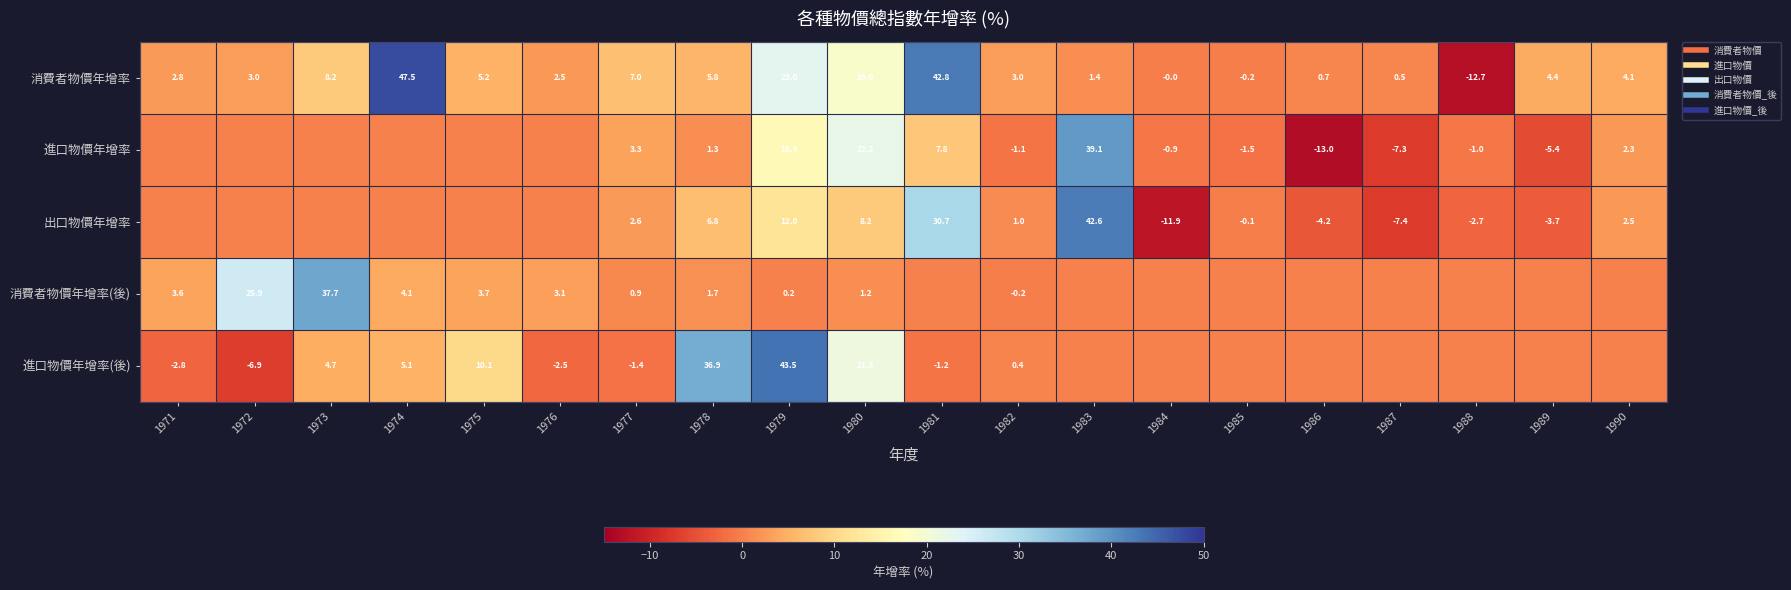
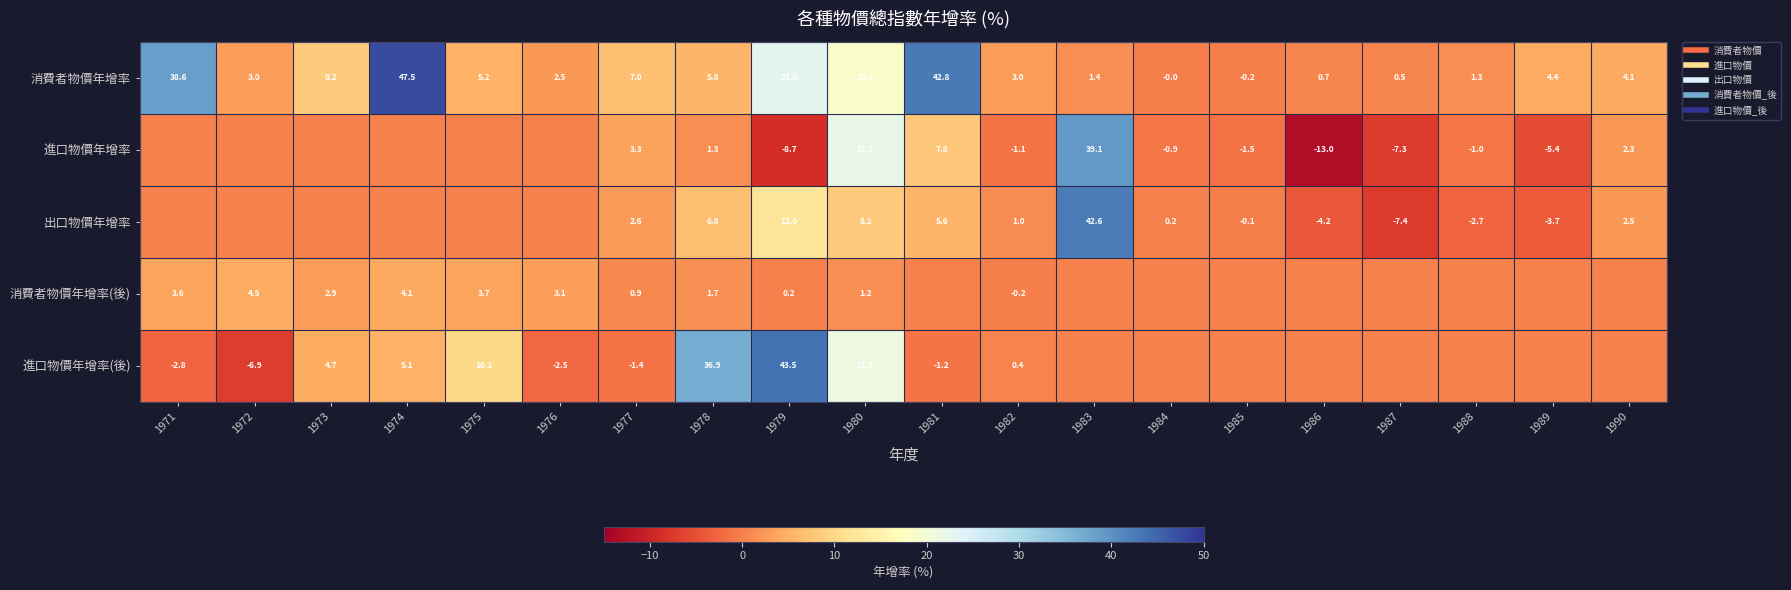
消費者物價年增率, 1971: 2.8 -> 38.6
消費者物價年增率, 1988: -12.7 -> 1.3
進口物價年增率, 1979: 16.4 -> -8.7
出口物價年增率, 1981: 30.7 -> 5.6
出口物價年增率, 1984: -11.9 -> 0.2
消費者物價年增率(後), 1972: 25.9 -> 4.5
消費者物價年增率(後), 1973: 37.7 -> 2.9
